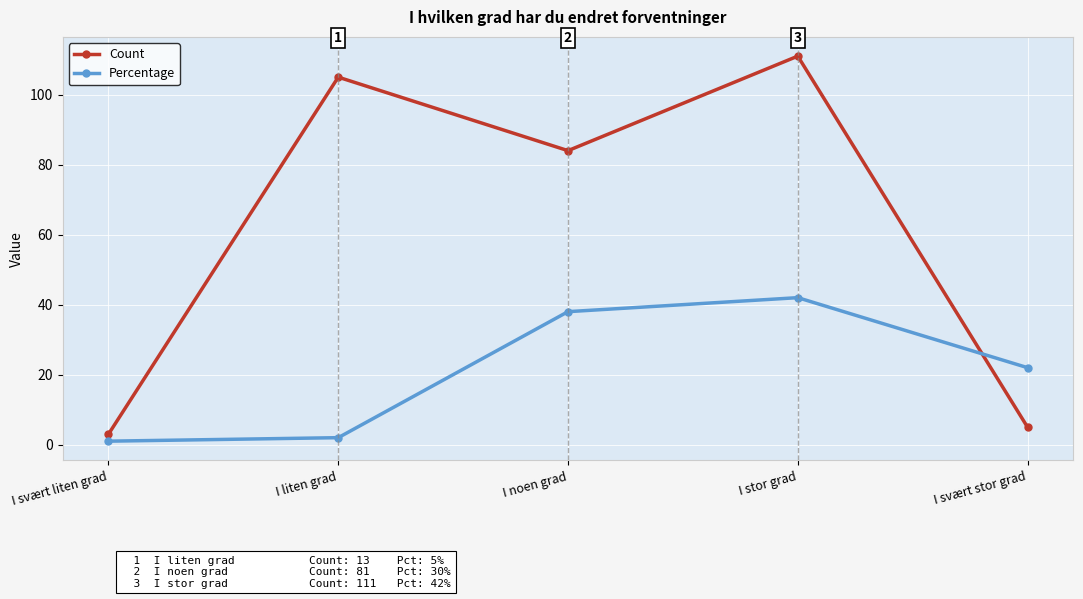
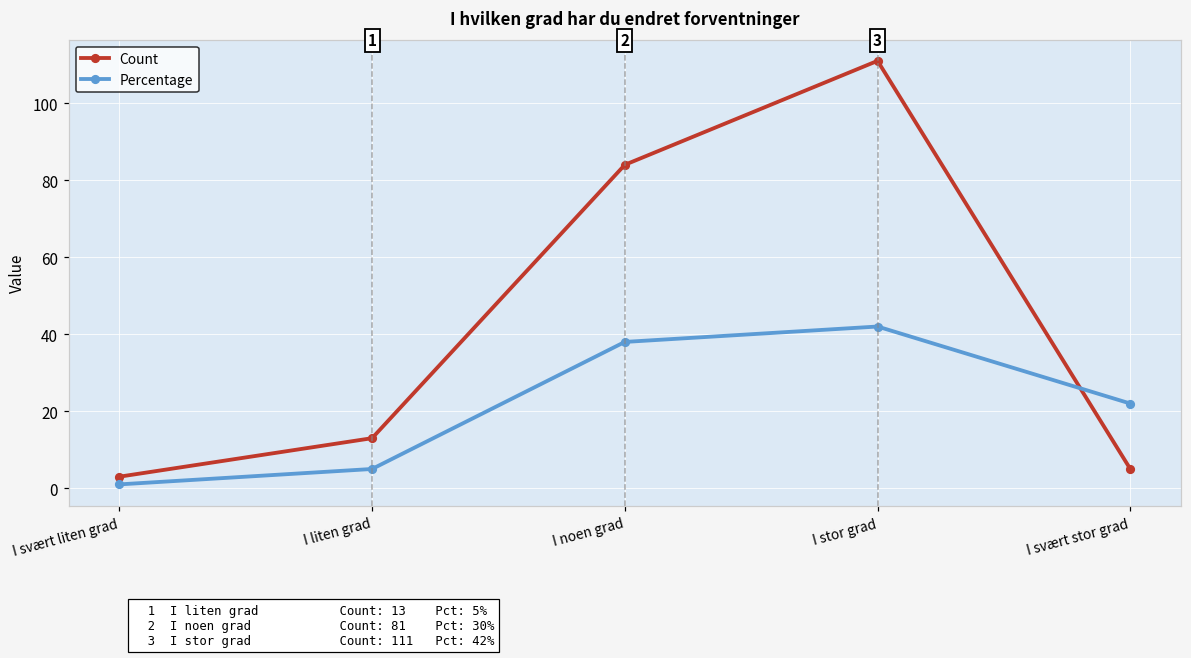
Count, I liten grad: 105 -> 13
Percentage, I liten grad: 2 -> 5
